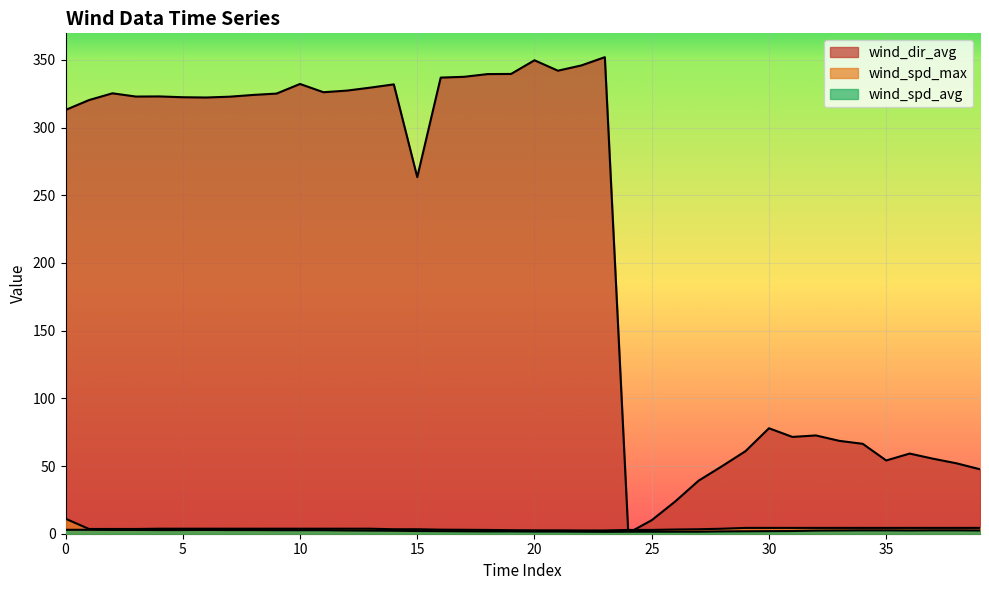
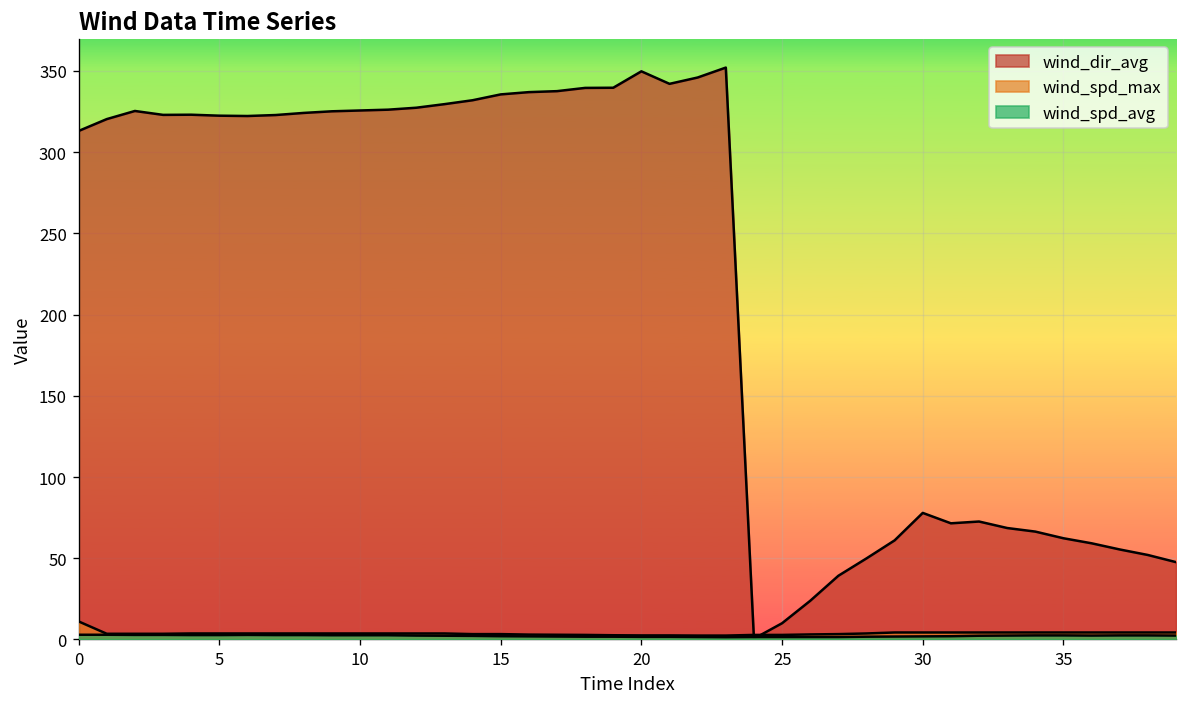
wind_dir_avg, 10: 332 -> 326
wind_dir_avg, 15: 263 -> 336
wind_dir_avg, 35: 54 -> 62
